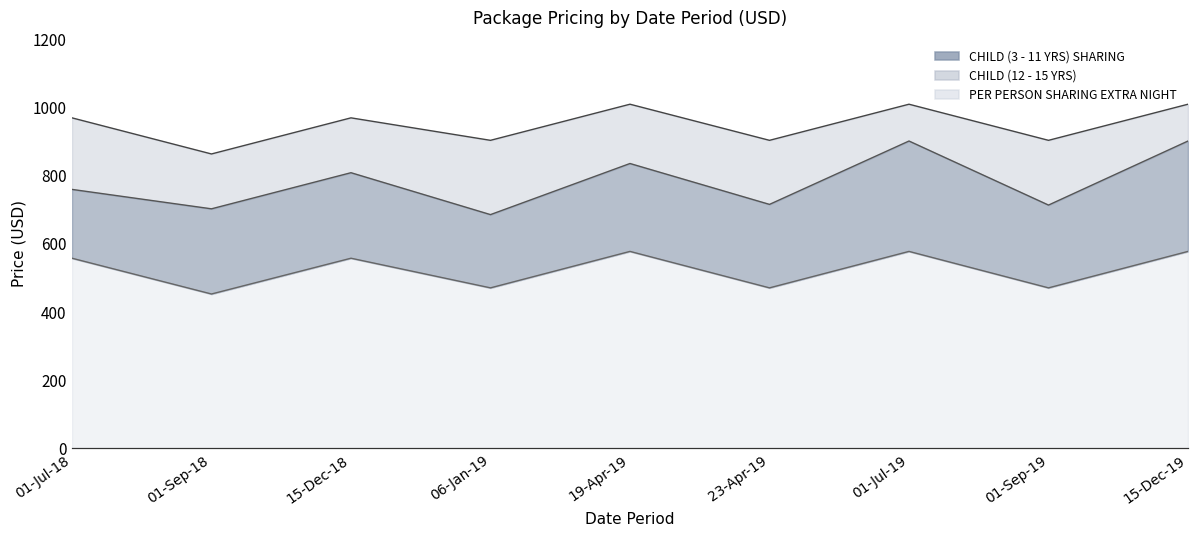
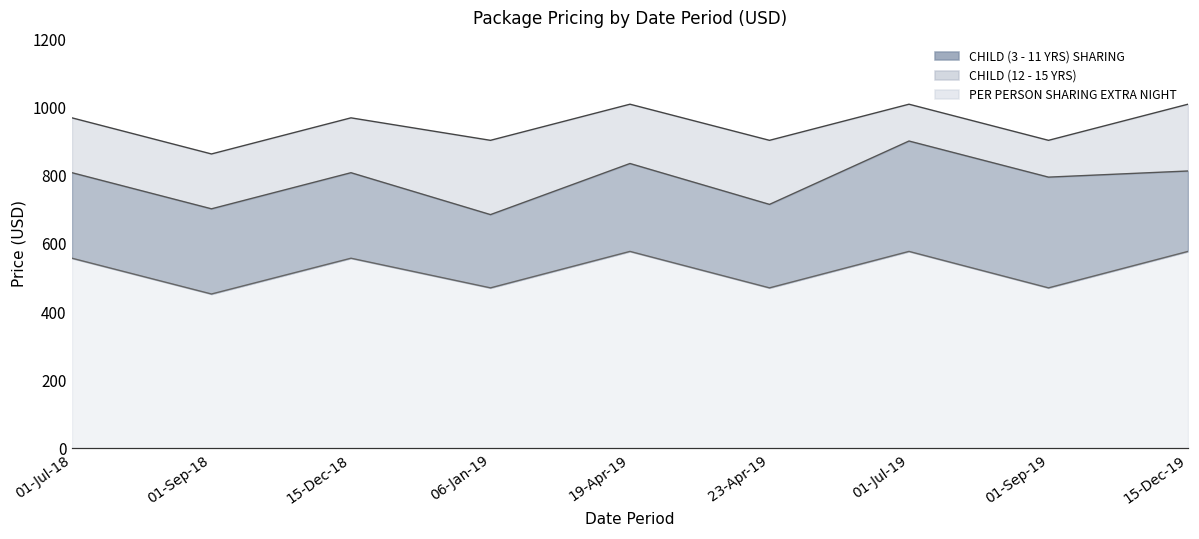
CHILD (3 - 11 YRS) SHARING, 01-Jul-18: 760 -> 810
CHILD (3 - 11 YRS) SHARING, 01-Sep-19: 710 -> 800
CHILD (3 - 11 YRS) SHARING, 15-Dec-19: 900 -> 810
